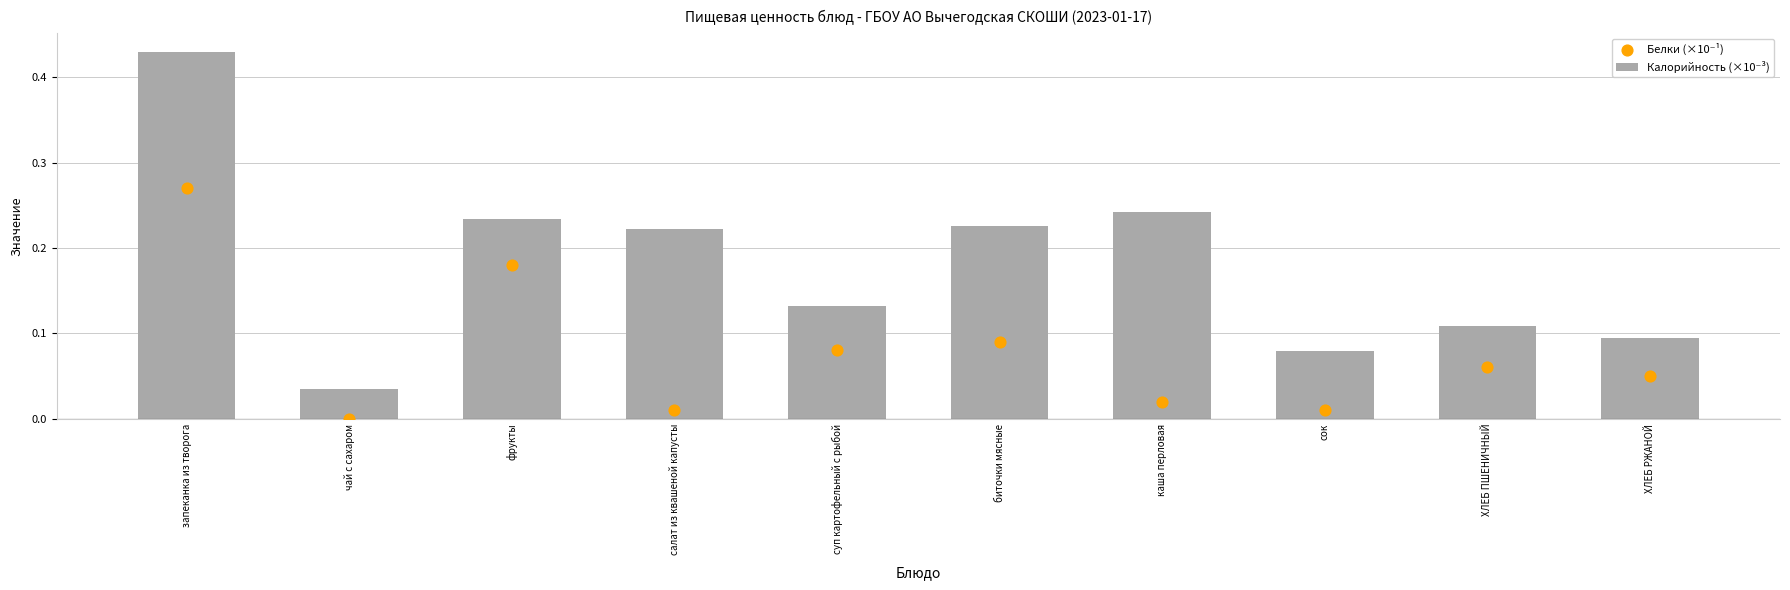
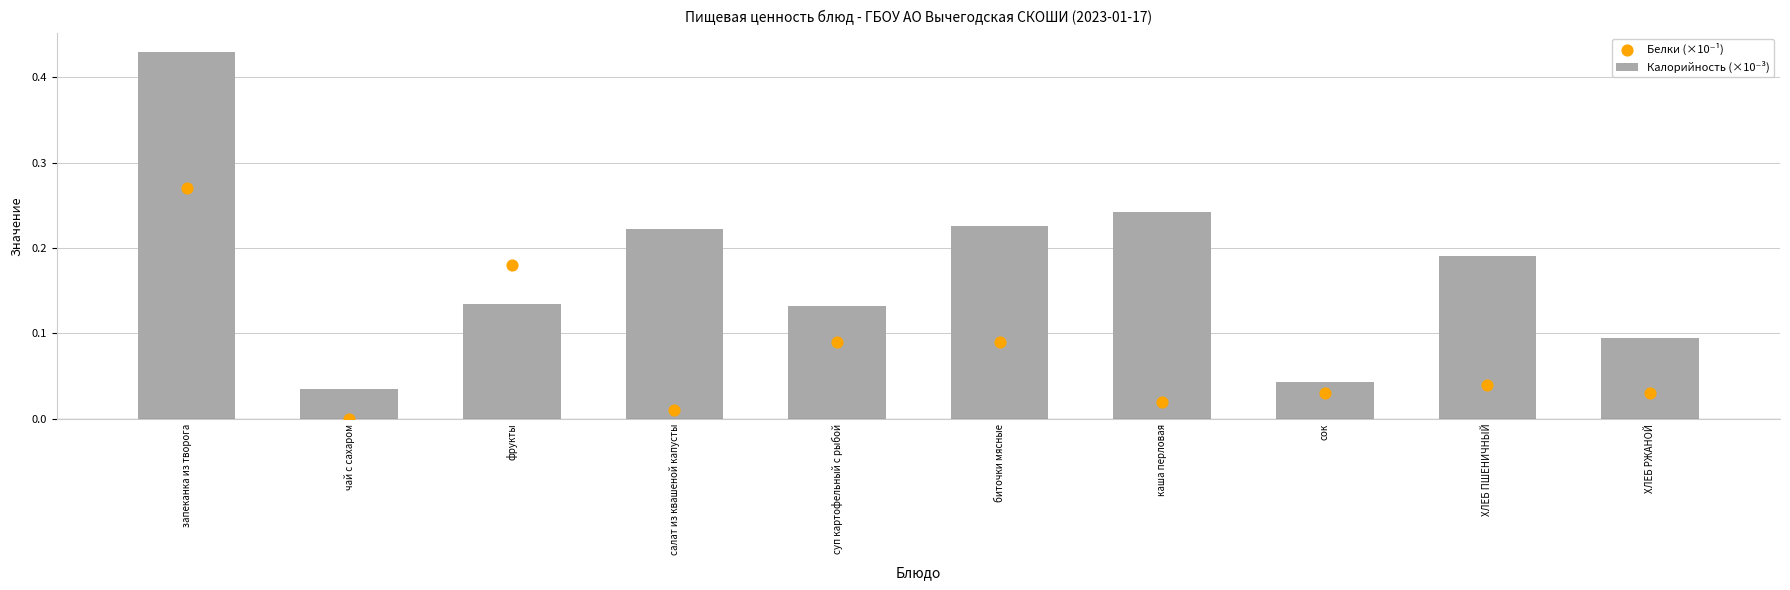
Калорийность (×10⁻³), фрукты: 0.23 -> 0.13
Белки (×10⁻¹), суп картофельный с рыбой: 0.08 -> 0.09
Калорийность (×10⁻³), сок: 0.08 -> 0.04
Белки (×10⁻¹), сок: 0.01 -> 0.03
Калорийность (×10⁻³), ХЛЕБ ПШЕНИЧНЫЙ: 0.11 -> 0.19
Белки (×10⁻¹), ХЛЕБ ПШЕНИЧНЫЙ: 0.06 -> 0.04
Белки (×10⁻¹), ХЛЕБ РЖАНОЙ: 0.05 -> 0.03
